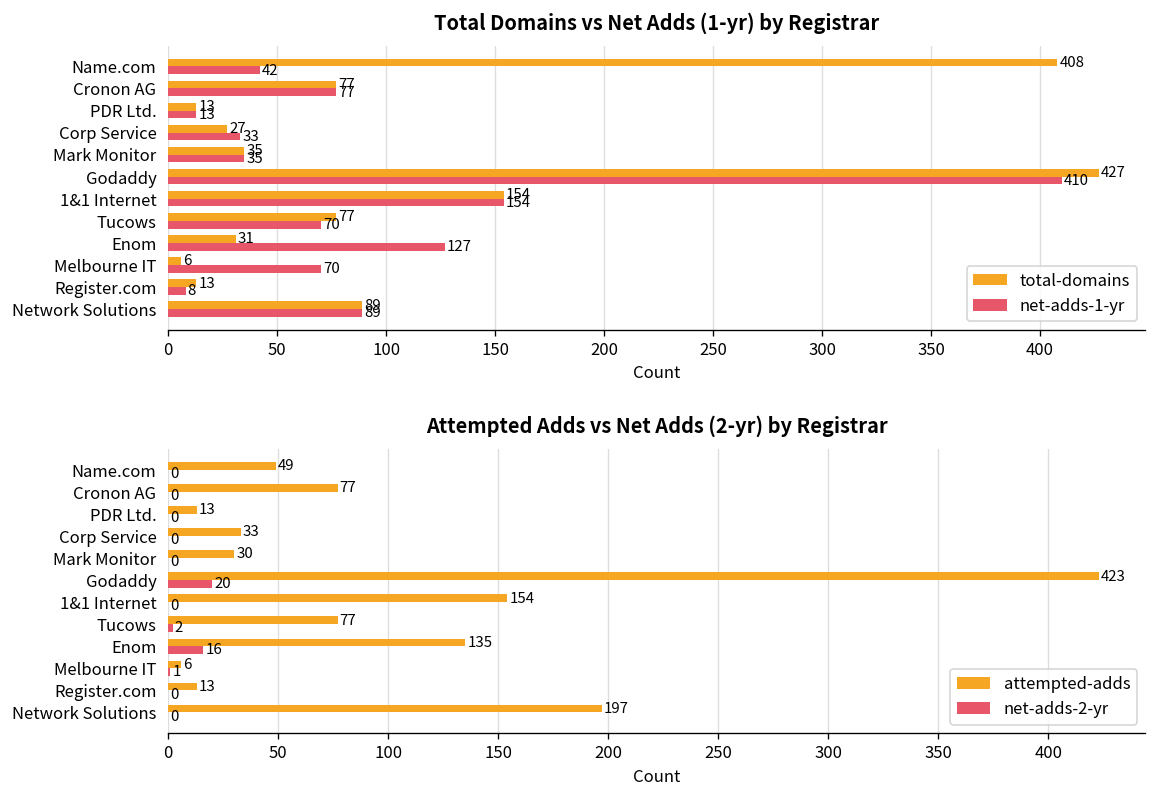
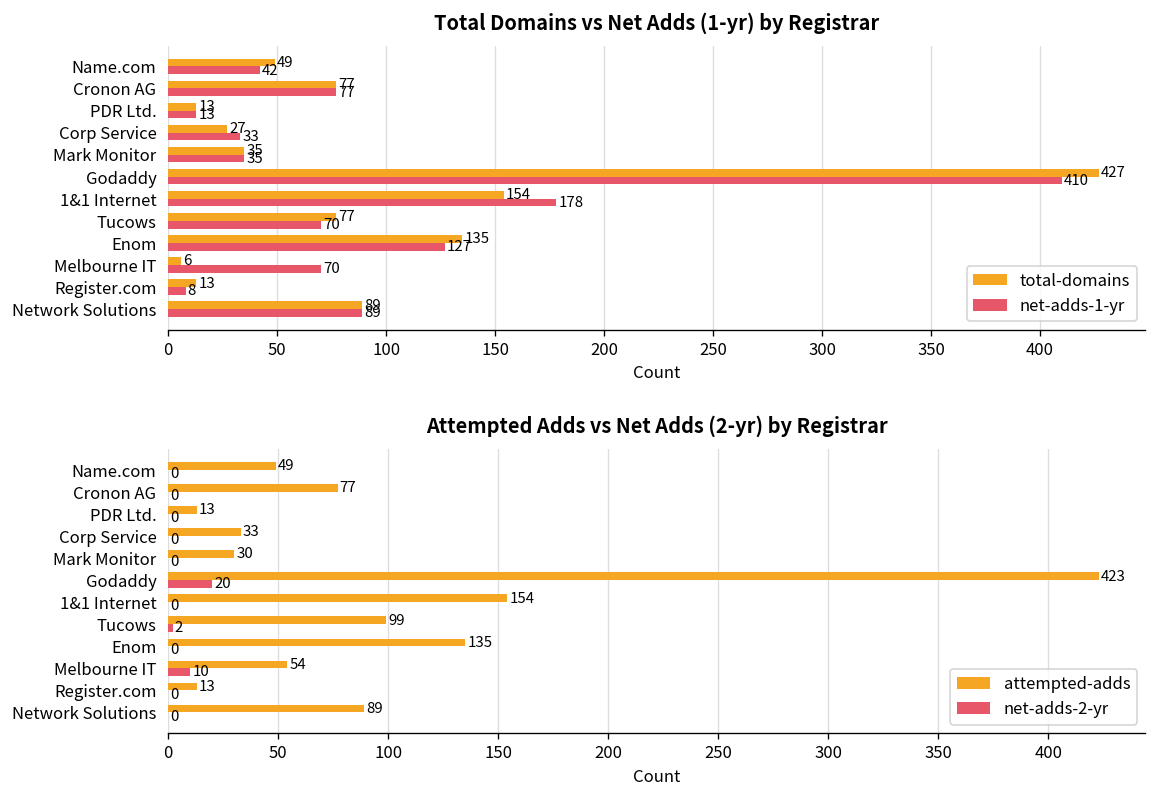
Total Domains vs Net Adds (1-yr) by Registrar, total-domains, Name.com: 408 -> 49
Total Domains vs Net Adds (1-yr) by Registrar, net-adds-1-yr, 1&1 Internet: 154 -> 178
Total Domains vs Net Adds (1-yr) by Registrar, total-domains, Enom: 31 -> 135
Attempted Adds vs Net Adds (2-yr) by Registrar, attempted-adds, Tucows: 77 -> 99
Attempted Adds vs Net Adds (2-yr) by Registrar, net-adds-2-yr, Enom: 16 -> 0
Attempted Adds vs Net Adds (2-yr) by Registrar, attempted-adds, Melbourne IT: 6 -> 54
Attempted Adds vs Net Adds (2-yr) by Registrar, net-adds-2-yr, Melbourne IT: 1 -> 10
Attempted Adds vs Net Adds (2-yr) by Registrar, attempted-adds, Network Solutions: 197 -> 89
